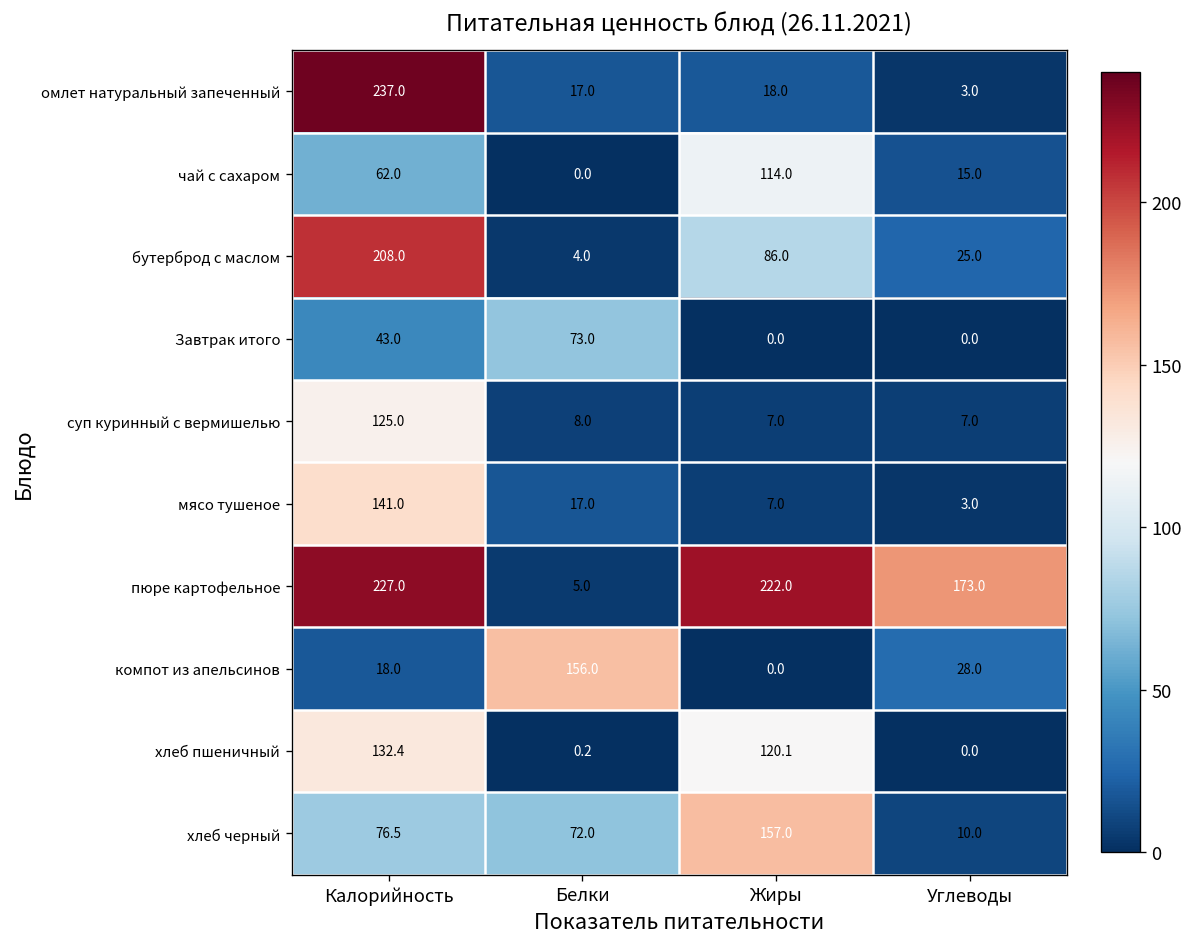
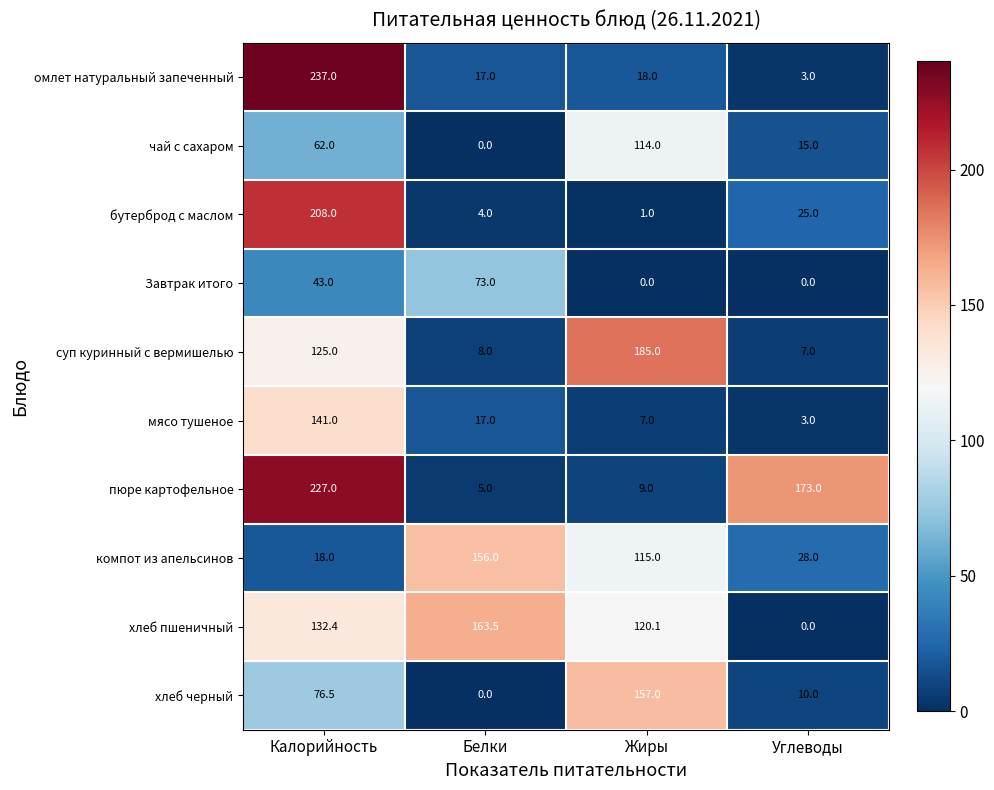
бутерброд с маслом, Жиры: 86.0 -> 1.0
суп куринный с вермишелью, Жиры: 7.0 -> 185.0
пюре картофельное, Жиры: 222.0 -> 9.0
компот из апельсинов, Жиры: 0.0 -> 115.0
хлеб пшеничный, Белки: 0.2 -> 163.5
хлеб черный, Белки: 72.0 -> 0.0
